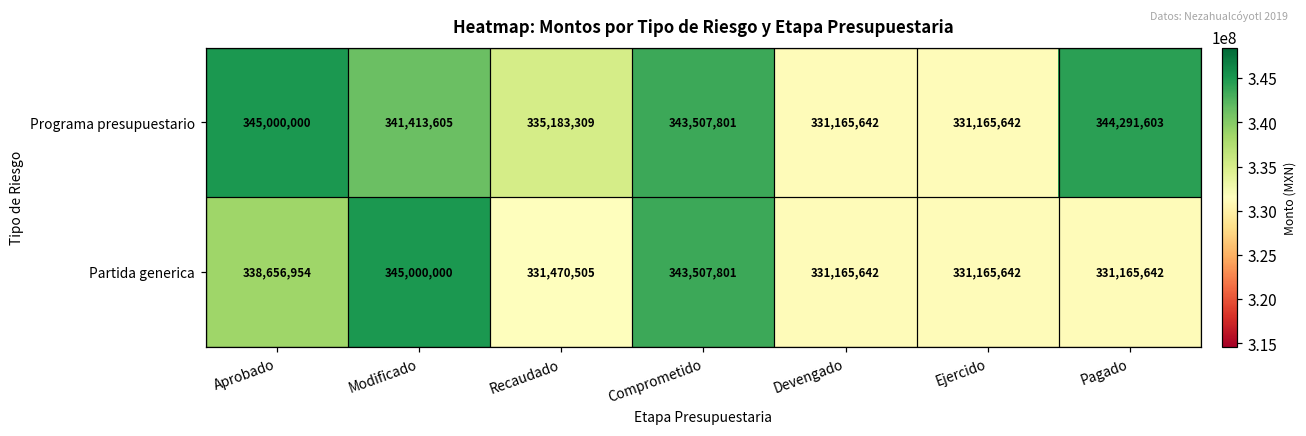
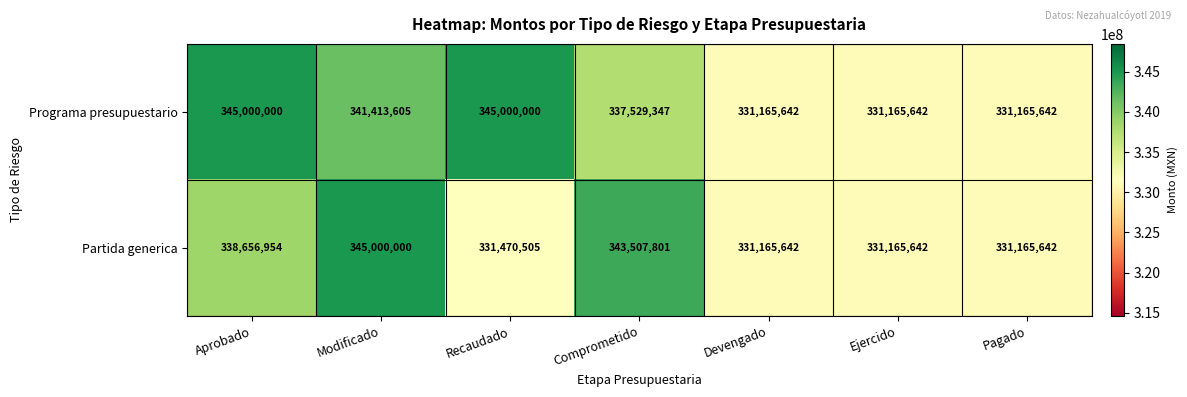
Programa presupuestario, Recaudado: 335,183,309 -> 345,000,000
Programa presupuestario, Comprometido: 343,507,801 -> 337,529,347
Programa presupuestario, Pagado: 344,291,603 -> 331,165,642
